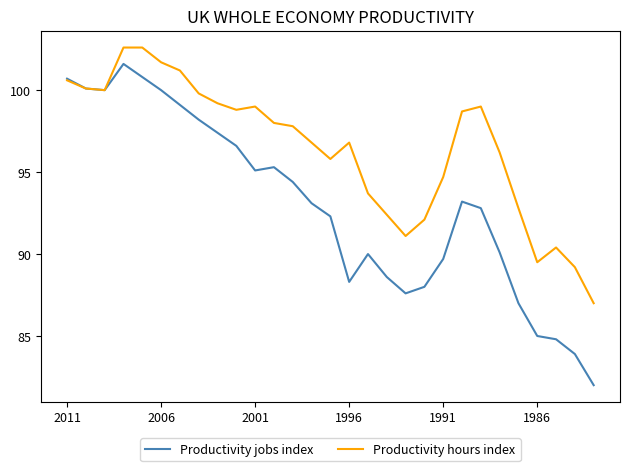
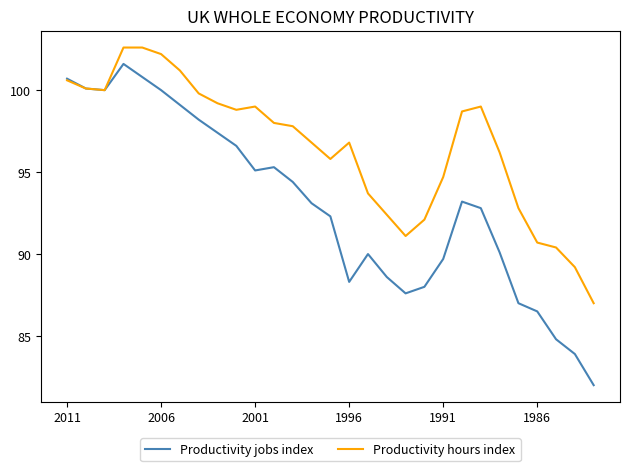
Productivity hours index, 2006: 101.7 -> 102.2
Productivity jobs index, 1986: 85.0 -> 86.5
Productivity hours index, 1986: 89.5 -> 90.7
